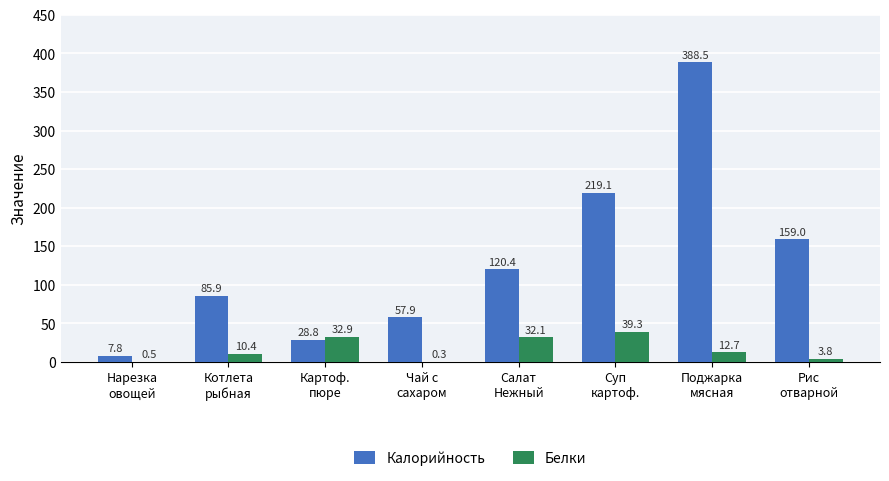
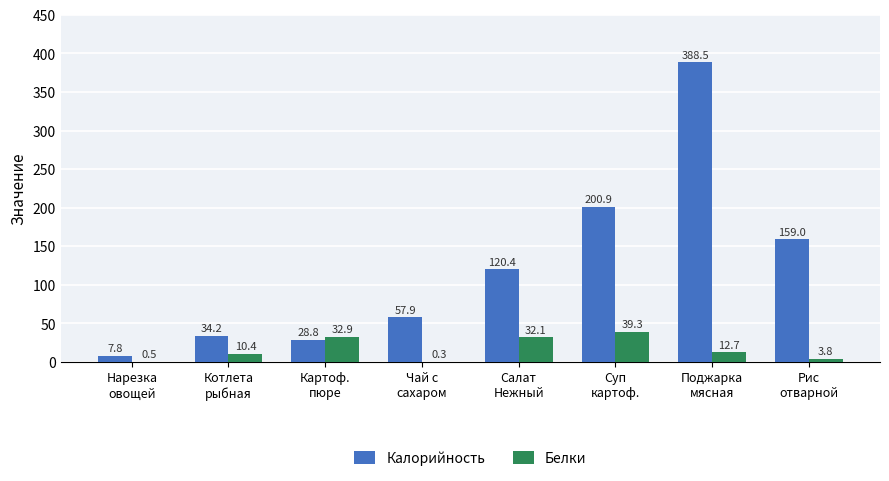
Калорийность, Котлета рыбная: 85.9 -> 34.2
Калорийность, Суп картоф.: 219.1 -> 200.9
